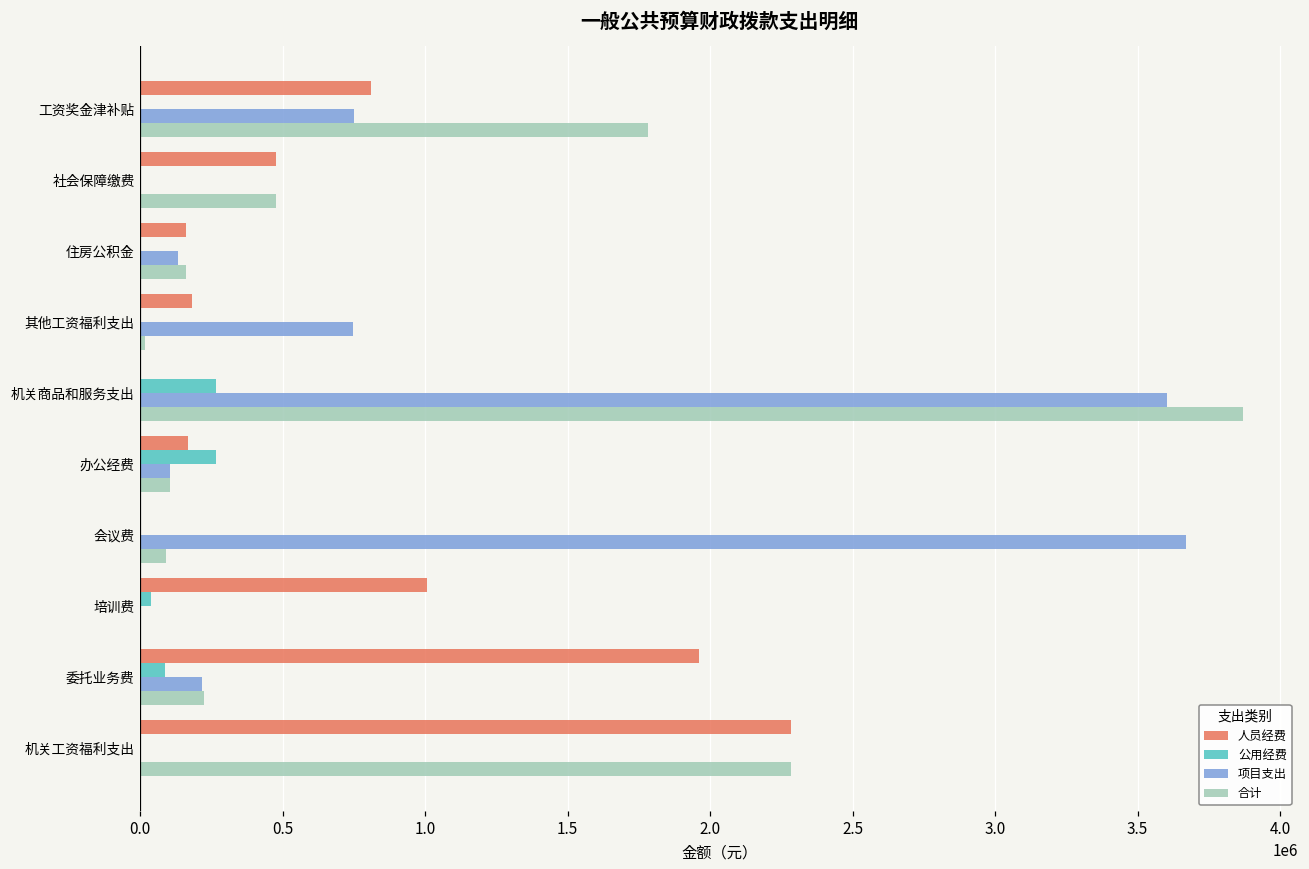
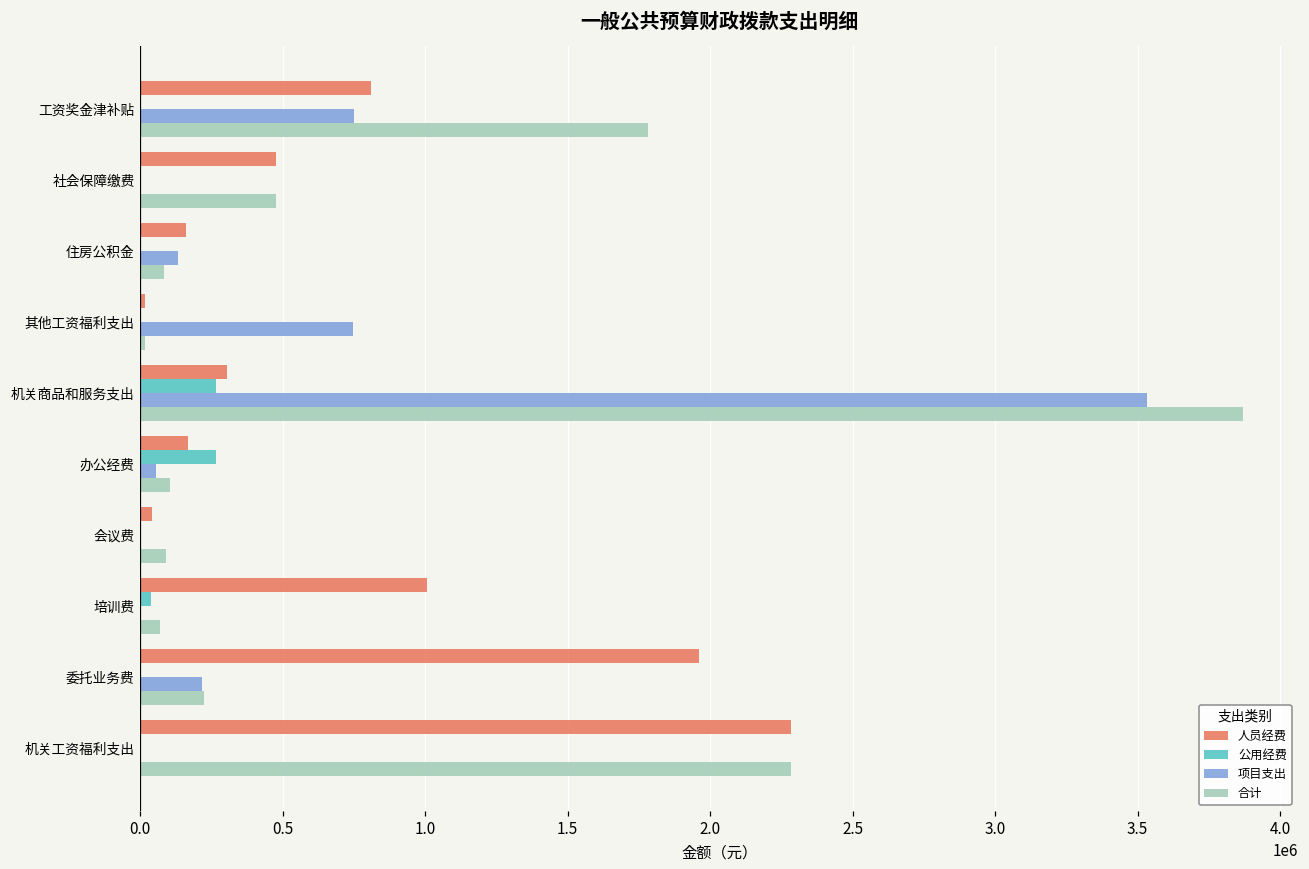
合计, 住房公积金: 160000 -> 80000
人员经费, 其他工资福利支出: 180000 -> 20000
人员经费, 机关商品和服务支出: 0 -> 310000
项目支出, 机关商品和服务支出: 3600000 -> 3530000
项目支出, 办公经费: 100000 -> 60000
人员经费, 会议费: 0 -> 40000
项目支出, 会议费: 3670000 -> 0
合计, 培训费: 0 -> 70000
公用经费, 委托业务费: 90000 -> 0
